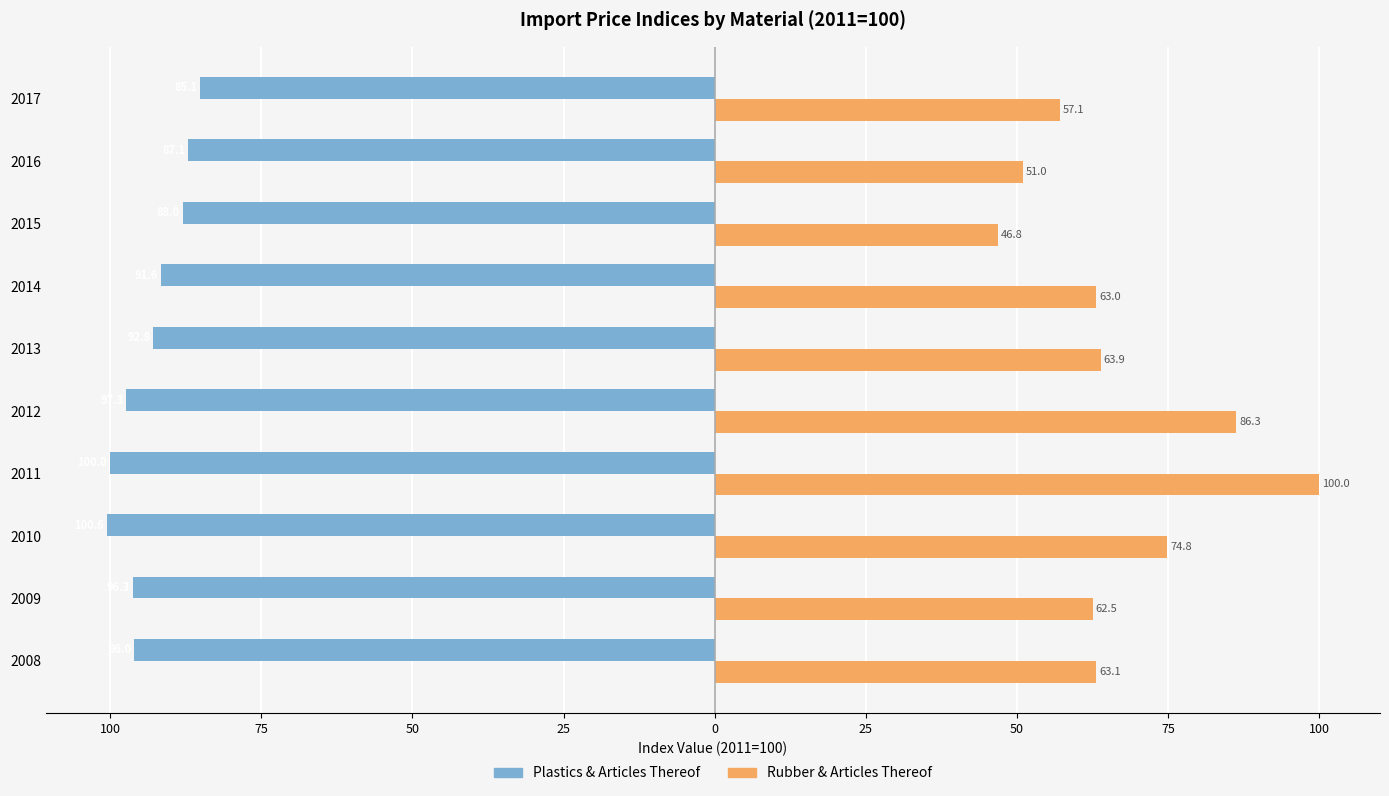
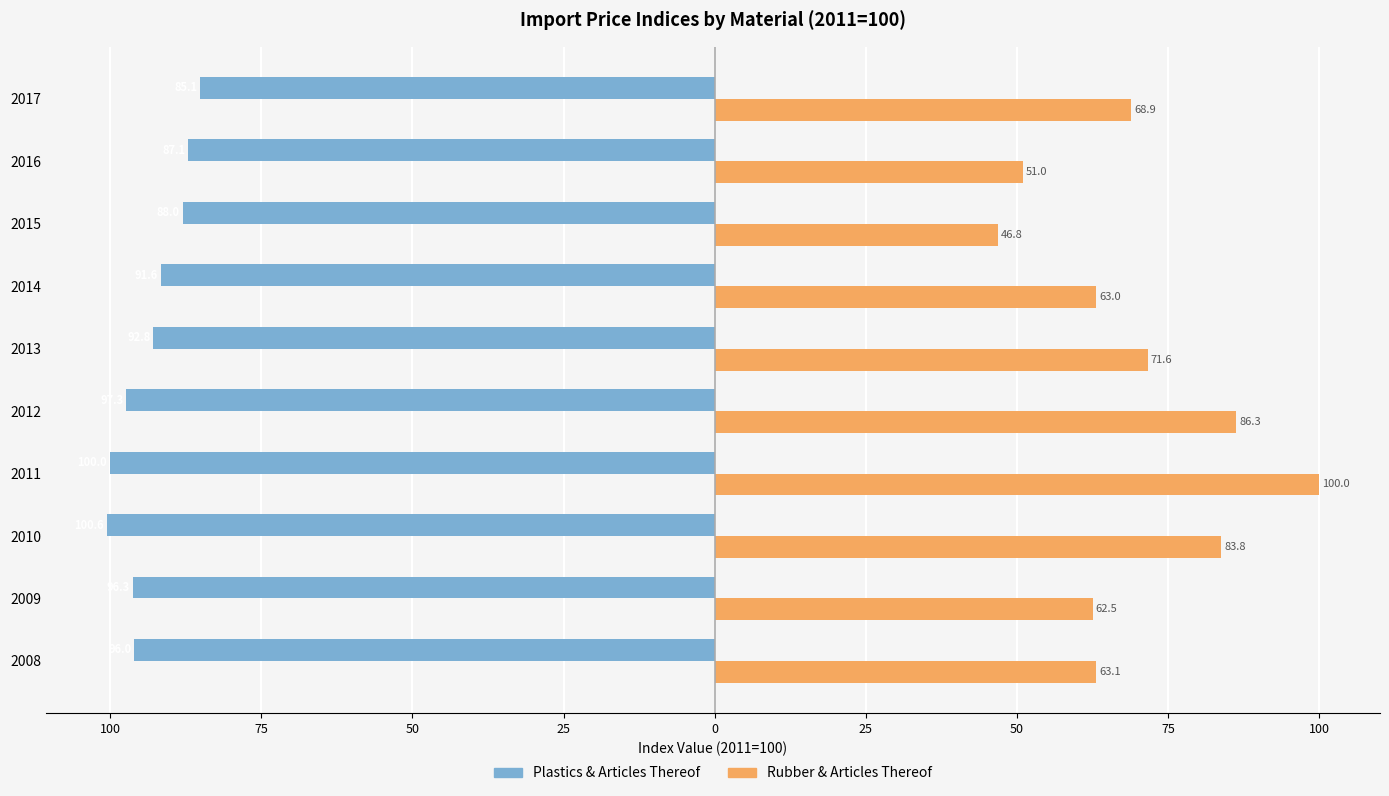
Rubber & Articles Thereof, 2017: 57.1 -> 68.9
Rubber & Articles Thereof, 2013: 63.9 -> 71.6
Rubber & Articles Thereof, 2010: 74.8 -> 83.8
